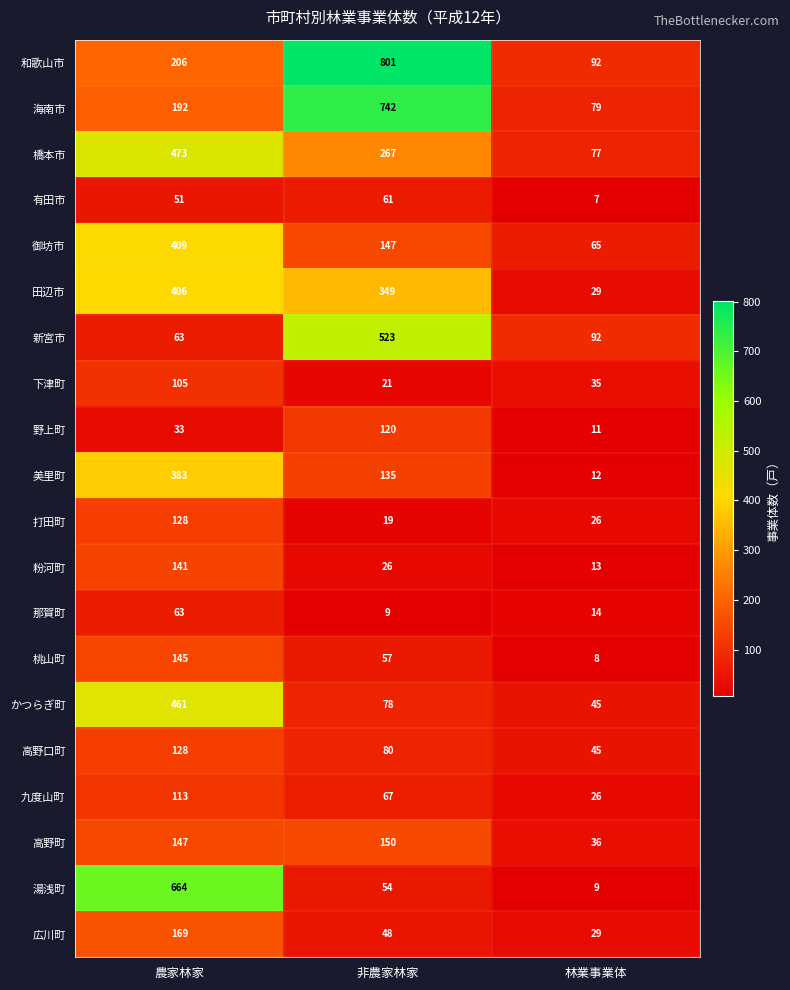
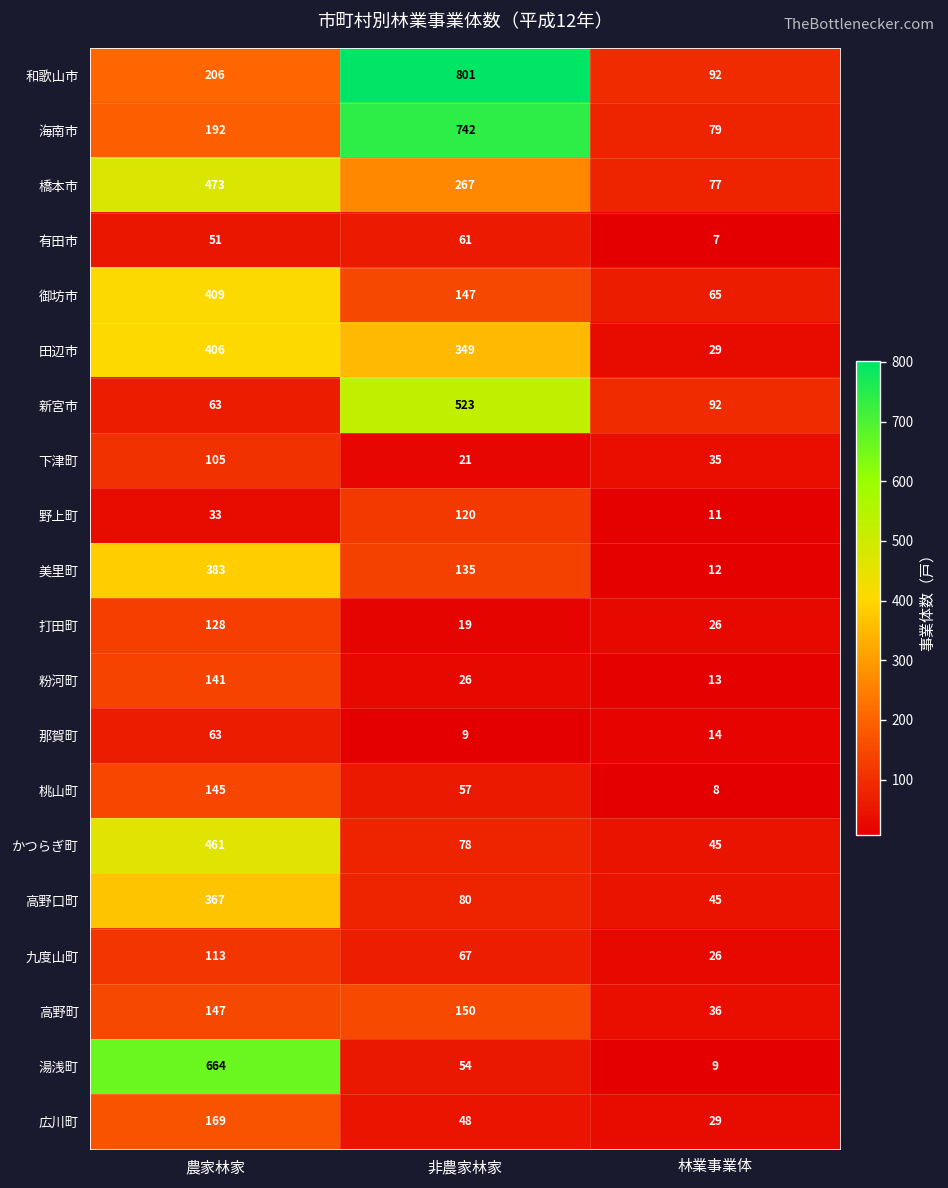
高野口町, 農家林家: 128 -> 367
